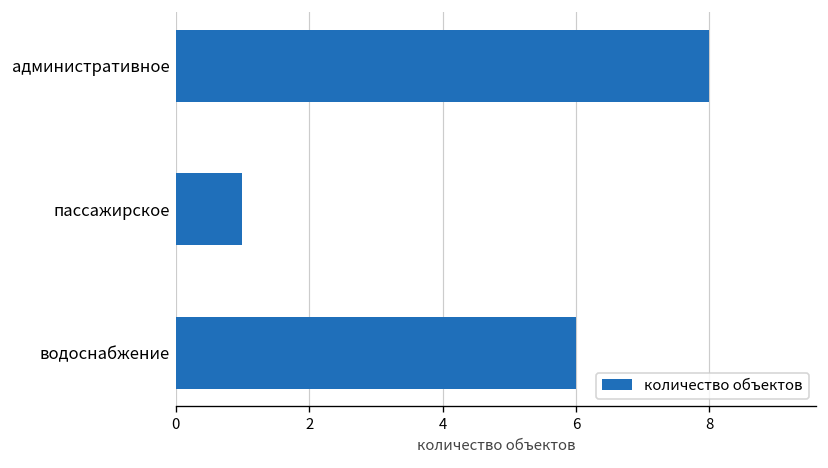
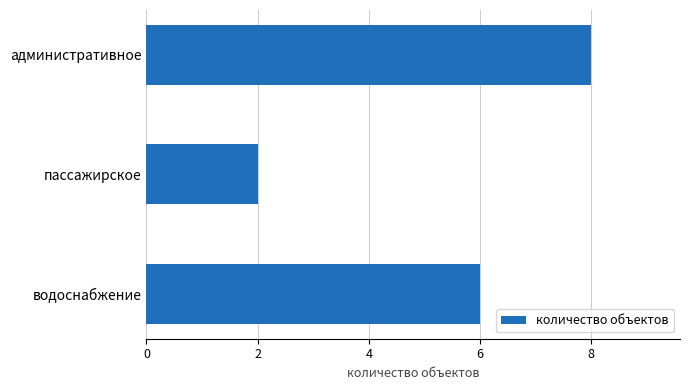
пассажирское: 1 -> 2
